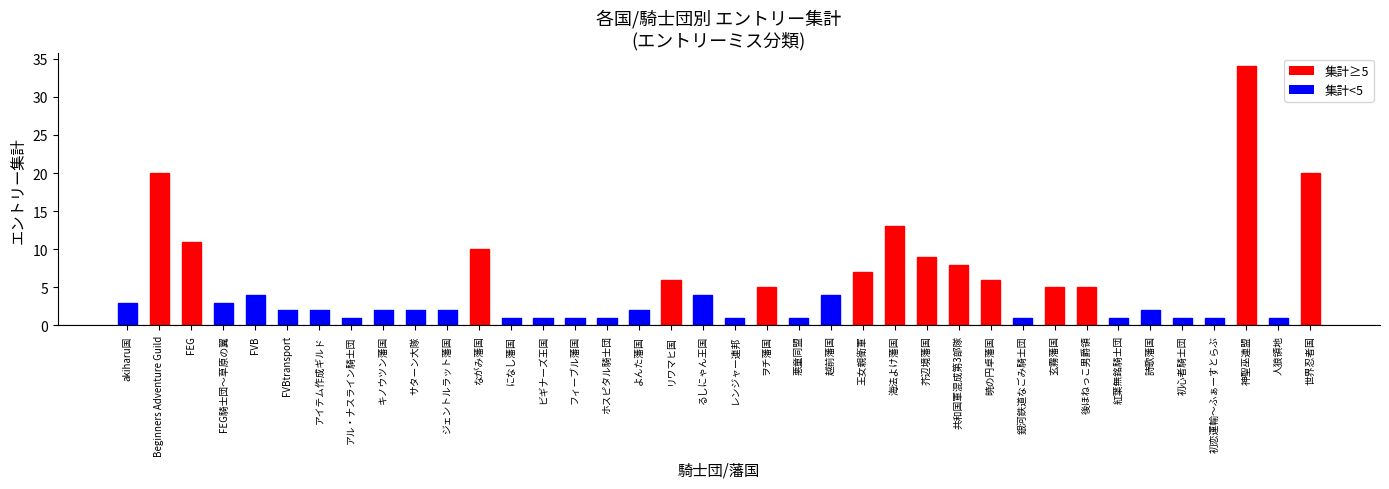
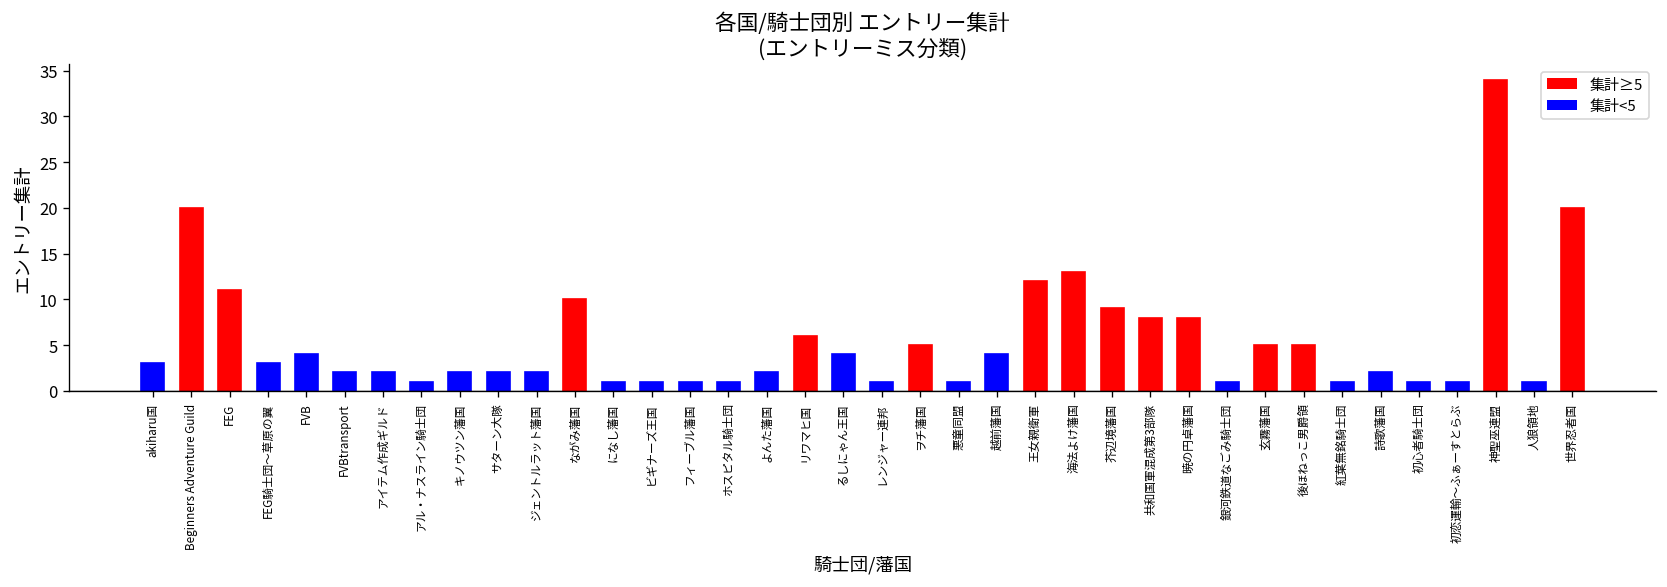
王女親衛軍: 7 -> 12
暁の円卓藩国: 6 -> 8
